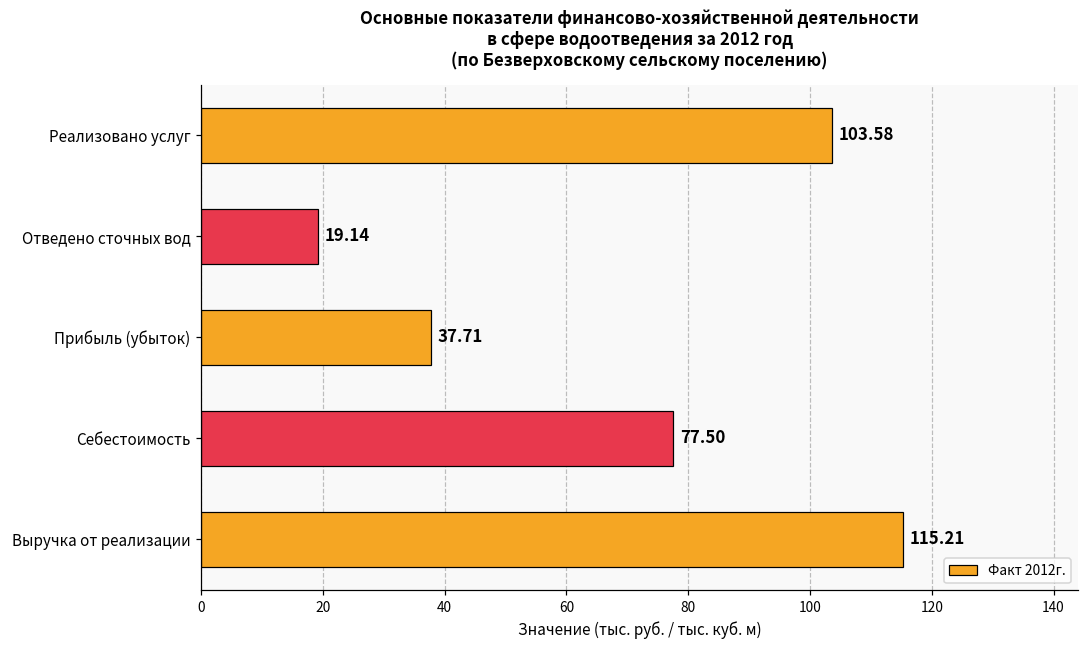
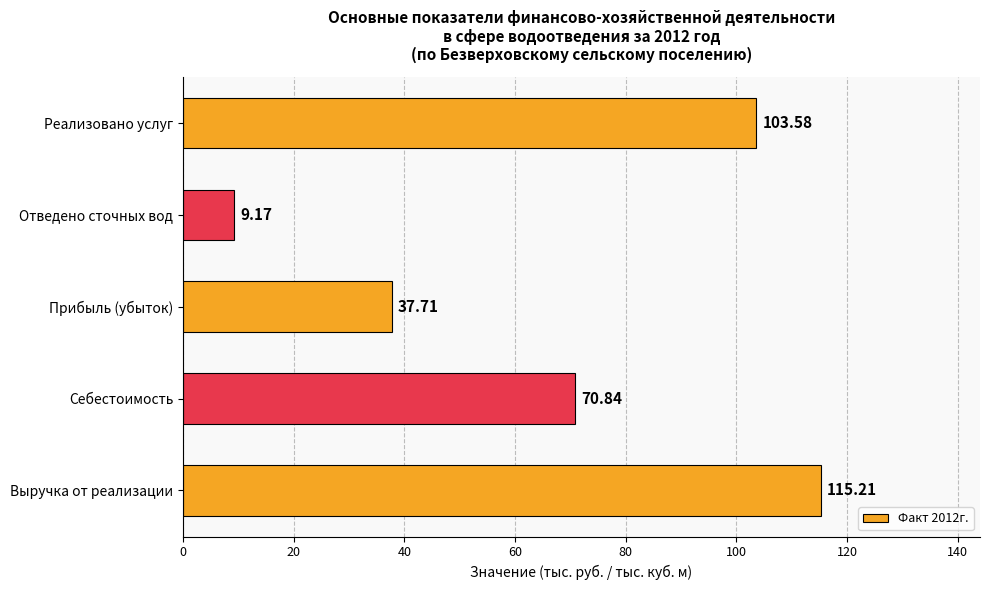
Отведено сточных вод: 19.14 -> 9.17
Себестоимость: 77.50 -> 70.84
